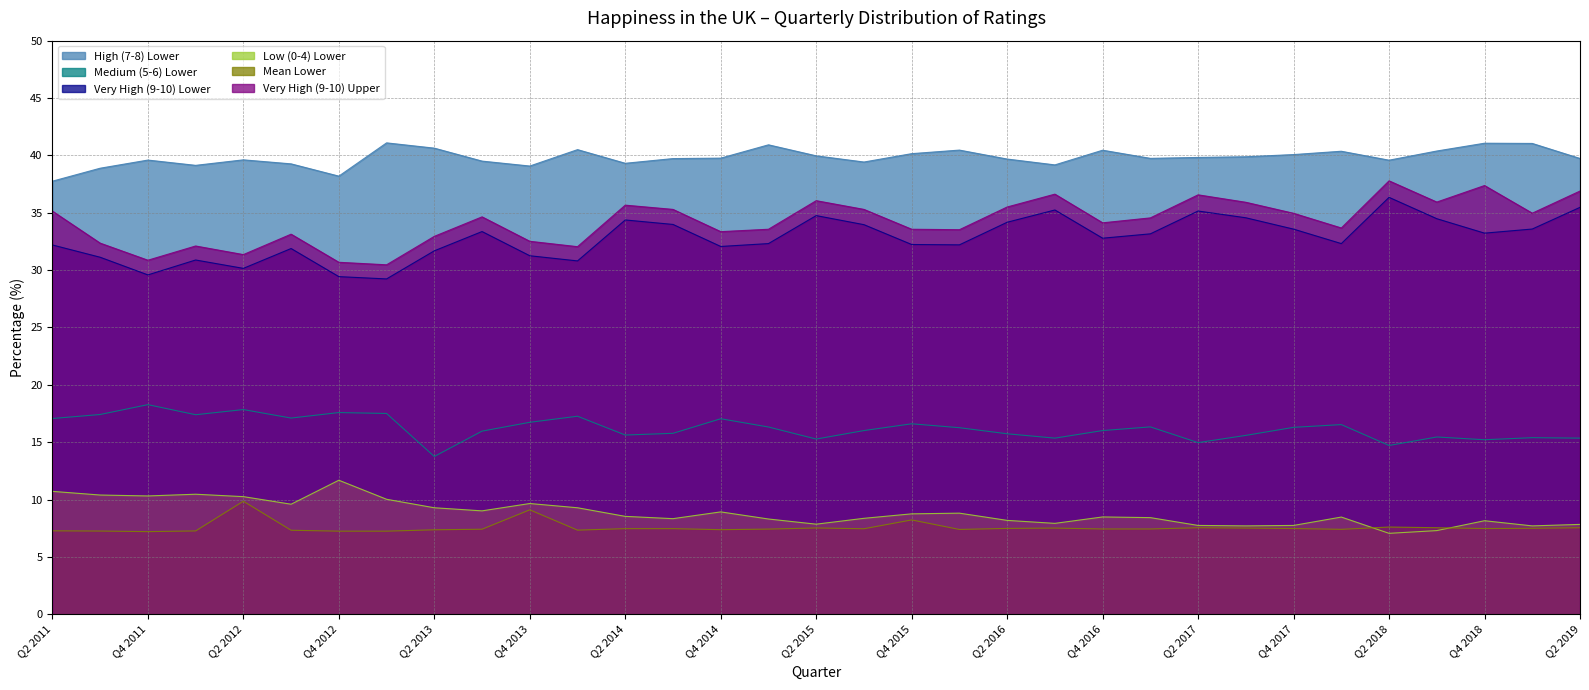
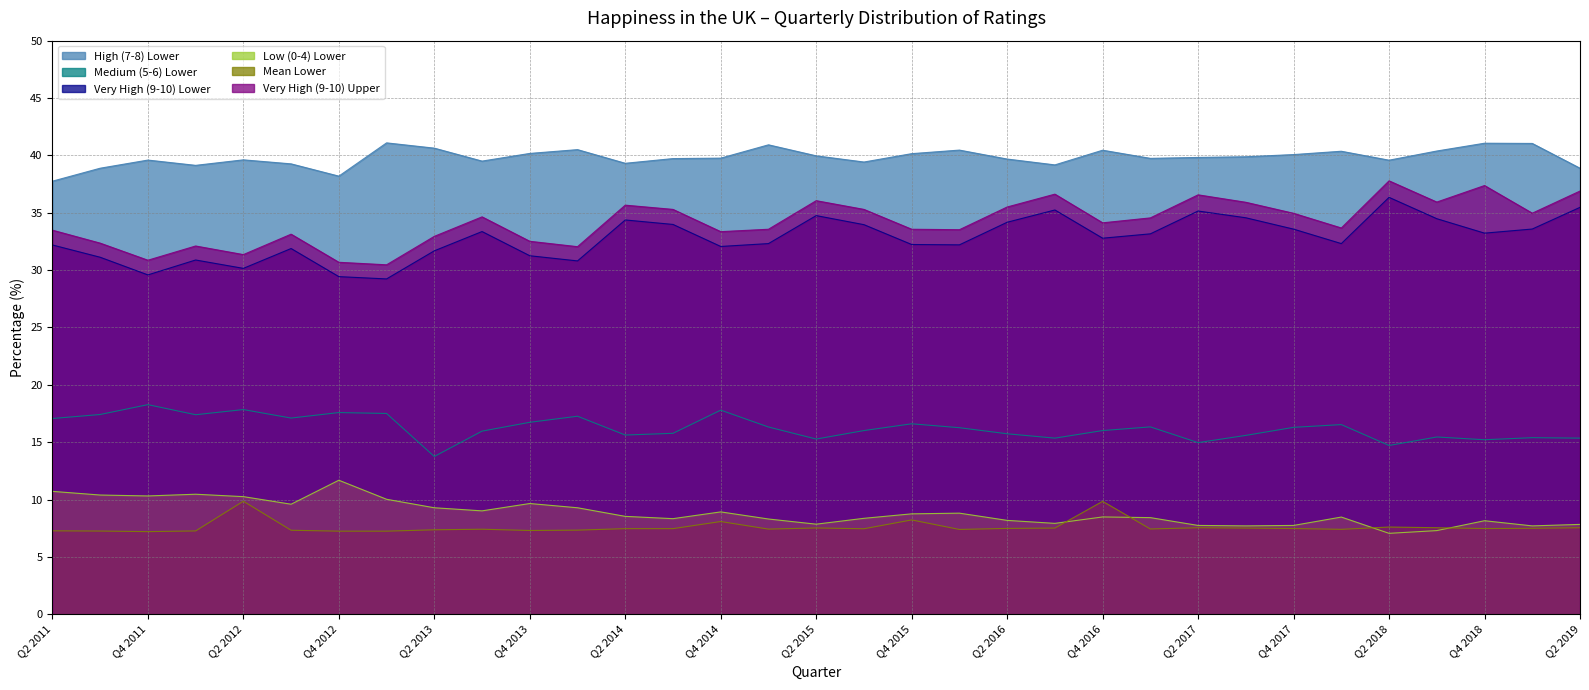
Very High (9-10) Upper, Q2 2011: 35.1 -> 33.5
High (7-8) Lower, Q4 2013: 39.1 -> 40.2
Mean Lower, Q4 2013: 9.1 -> 7.3
Medium (5-6) Lower, Q4 2014: 17.0 -> 17.8
Mean Lower, Q4 2014: 7.4 -> 8.1
Mean Lower, Q4 2016: 7.4 -> 9.8
High (7-8) Lower, Q2 2019: 39.7 -> 38.9
